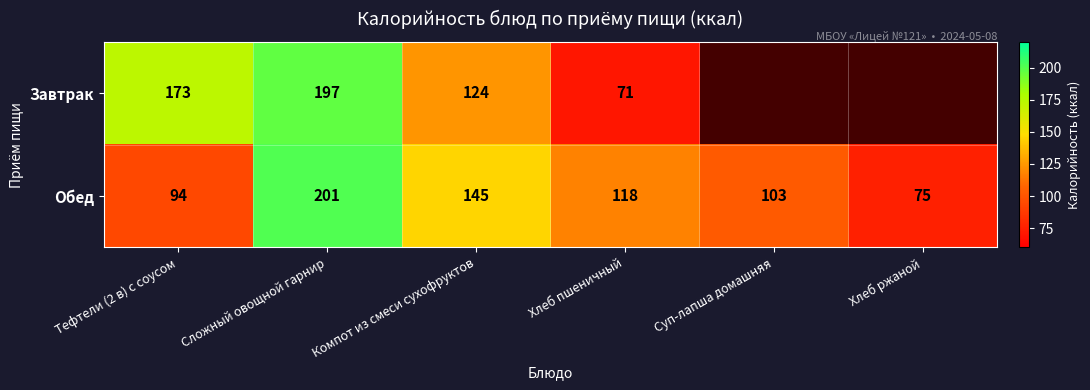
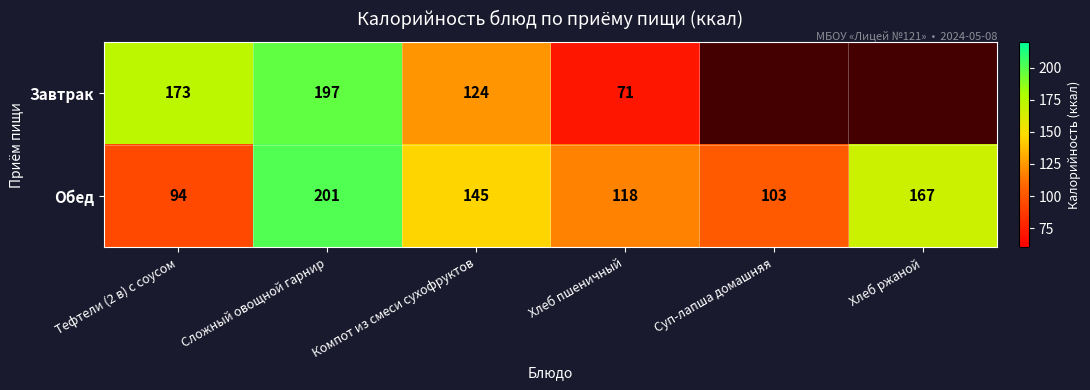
Обед, Хлеб ржаной: 75 -> 167
